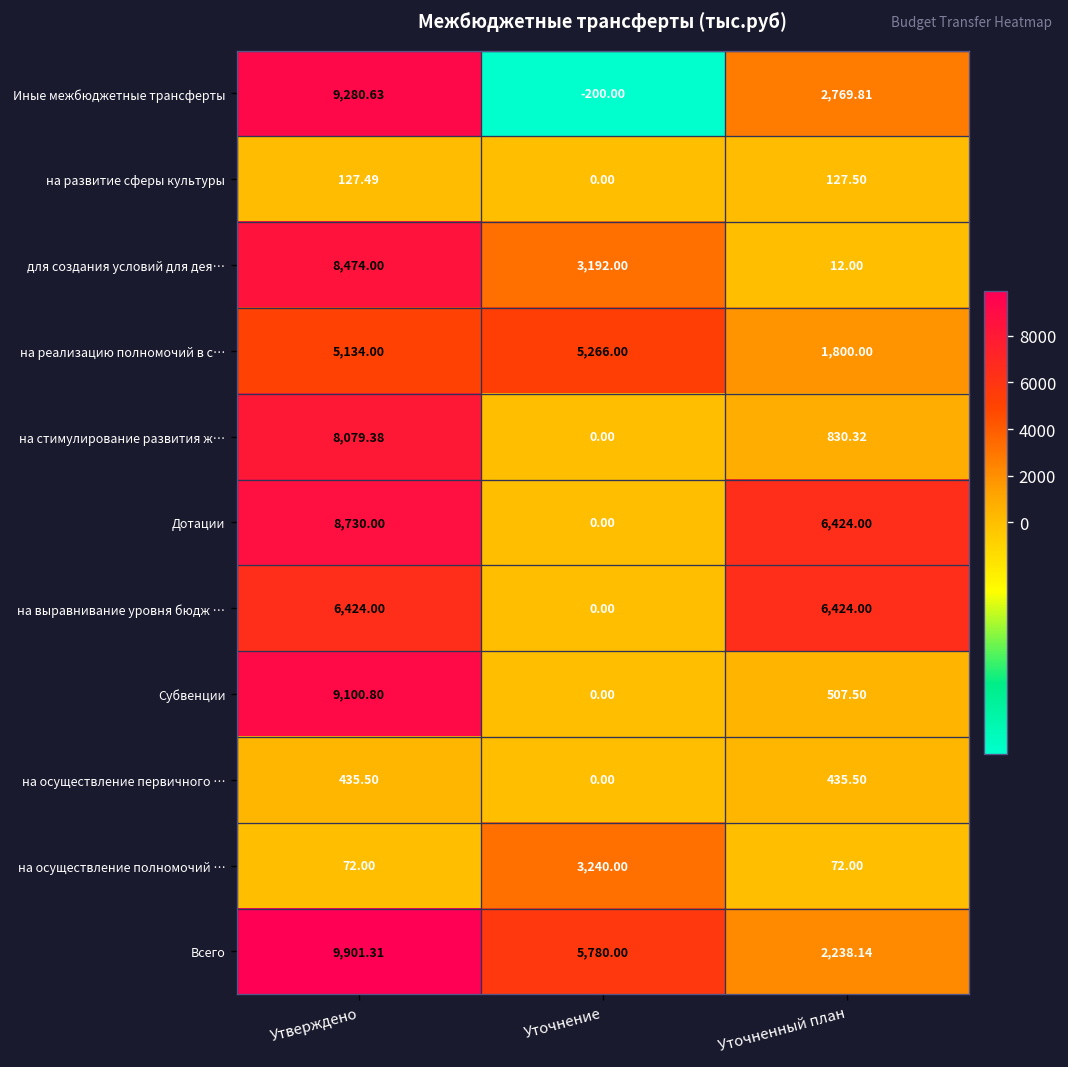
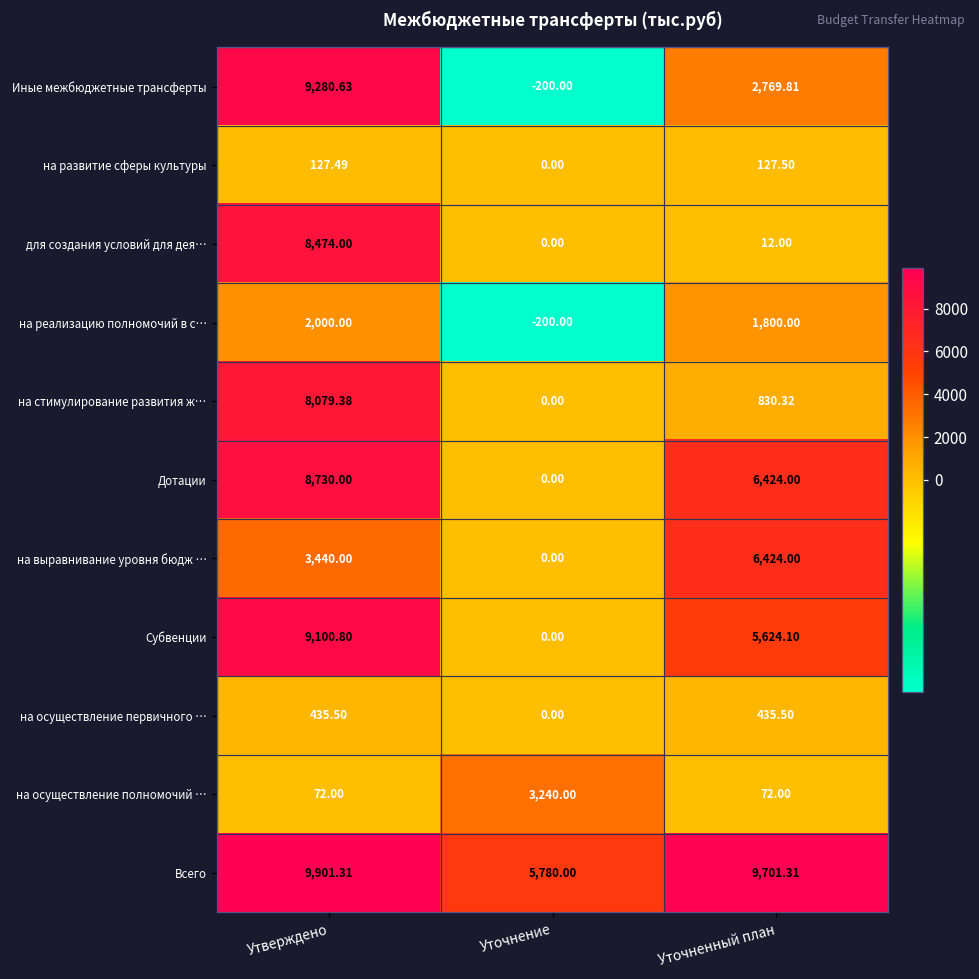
для создания условий для дея…, Уточнение: 3,192.00 -> 0.00
на реализацию полномочий в с…, Утверждено: 5,134.00 -> 2,000.00
на реализацию полномочий в с…, Уточнение: 5,266.00 -> -200.00
на выравнивание уровня бюдж …, Утверждено: 6,424.00 -> 3,440.00
Субвенции, Уточненный план: 507.50 -> 5,624.10
Всего, Уточненный план: 2,238.14 -> 9,701.31
